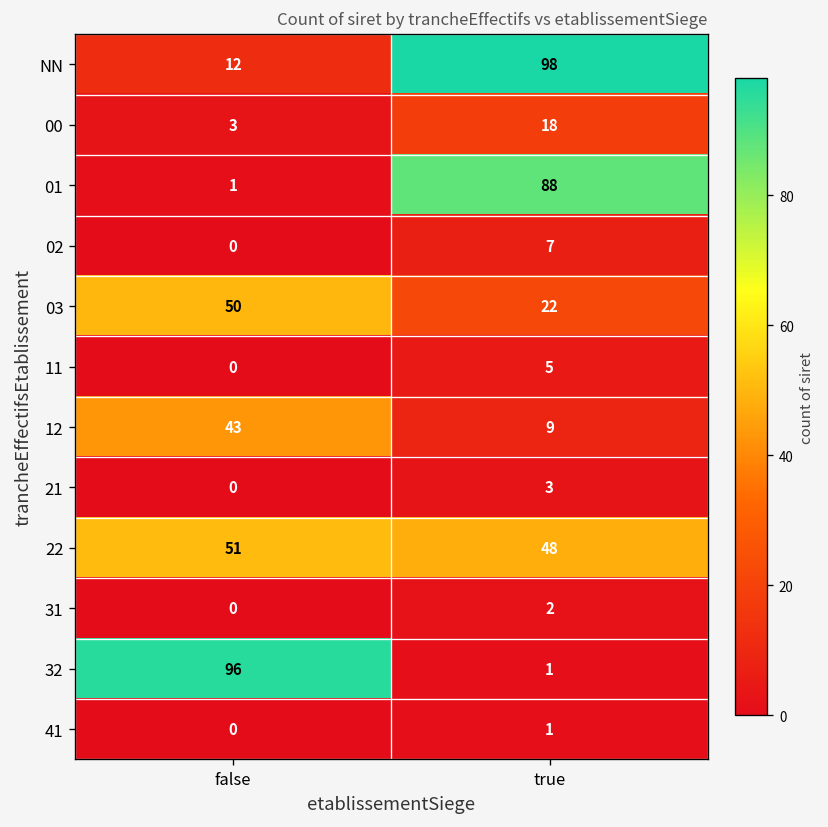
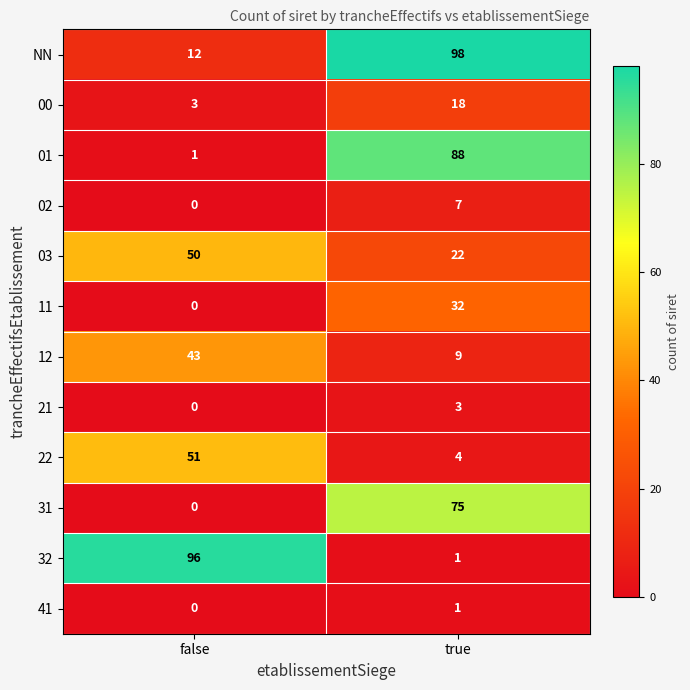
11, true: 5 -> 32
22, true: 48 -> 4
31, true: 2 -> 75
